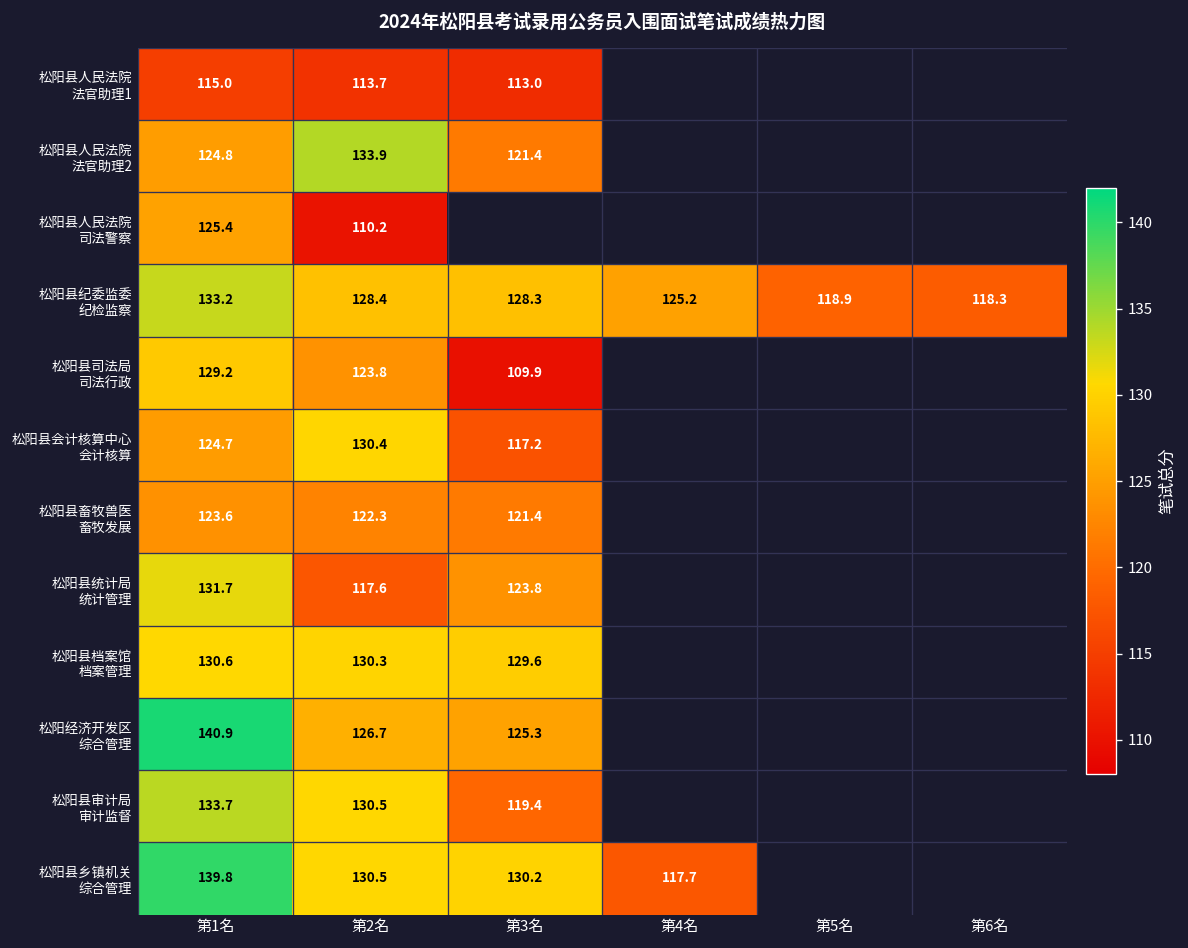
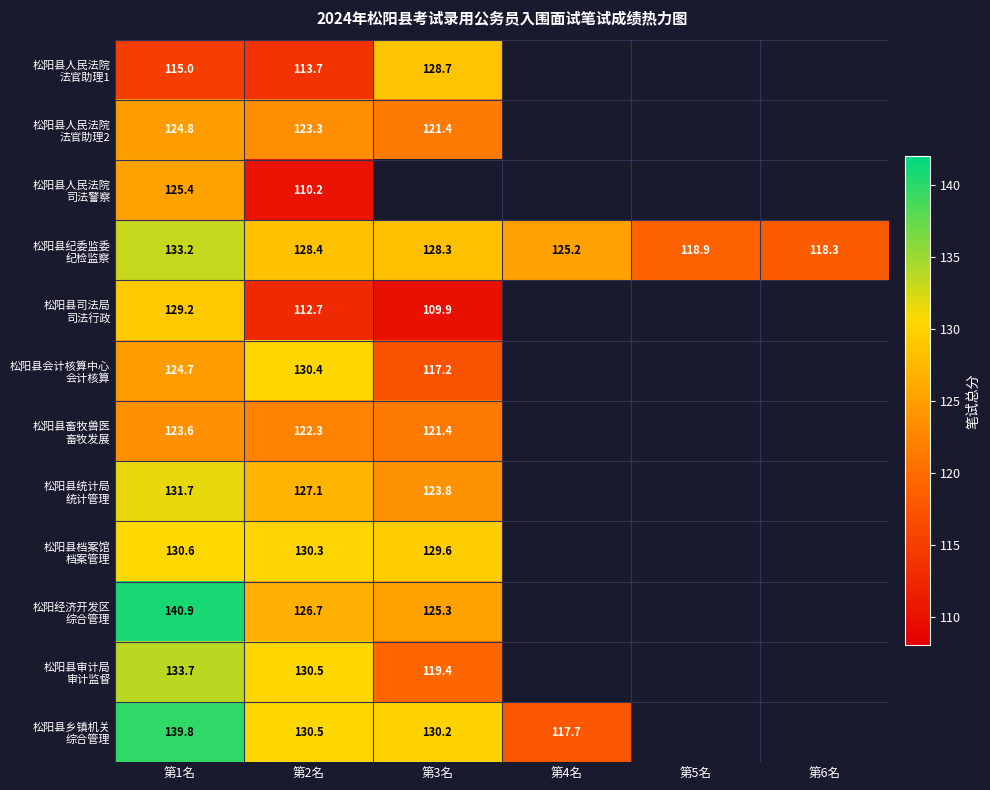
松阳县人民法院 法官助理1, 第3名: 113.0 -> 128.7
松阳县人民法院 法官助理2, 第2名: 133.9 -> 123.3
松阳县司法局 司法行政, 第2名: 123.8 -> 112.7
松阳县统计局 统计管理, 第2名: 117.6 -> 127.1
